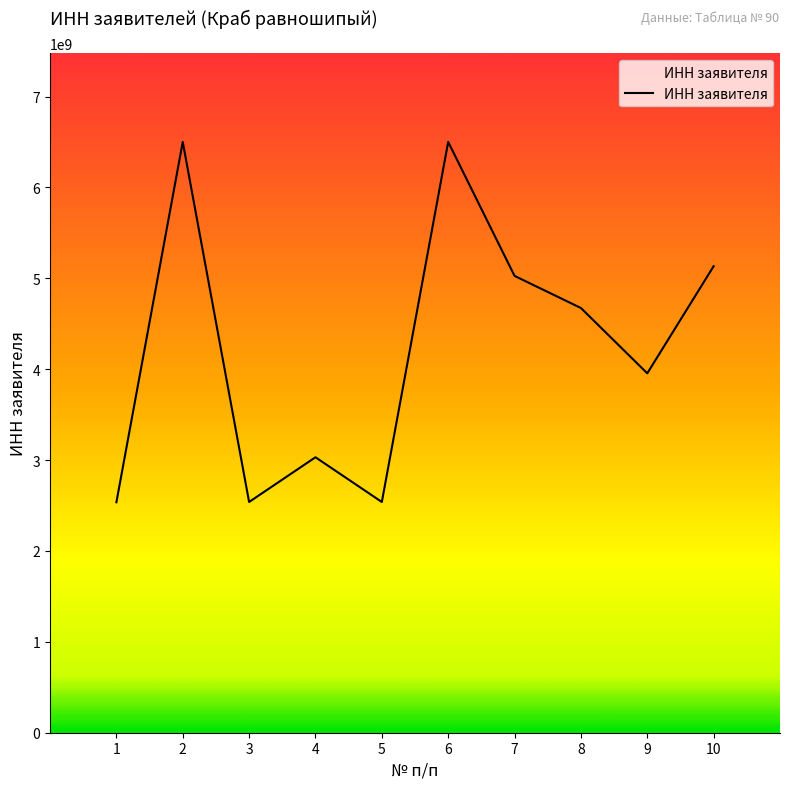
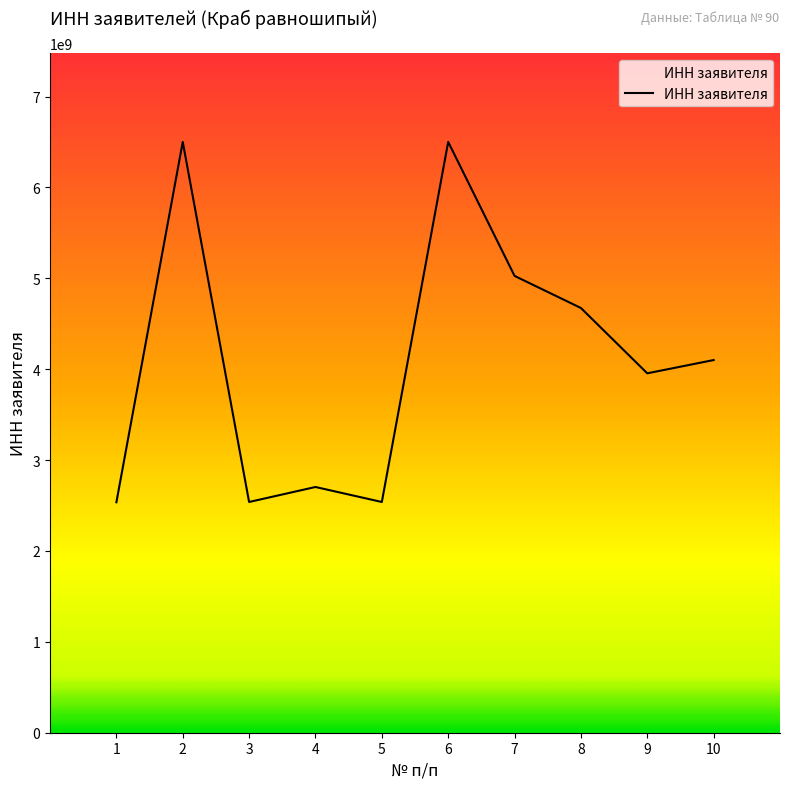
4: 3000000000 -> 2700000000
10: 5100000000 -> 4100000000
